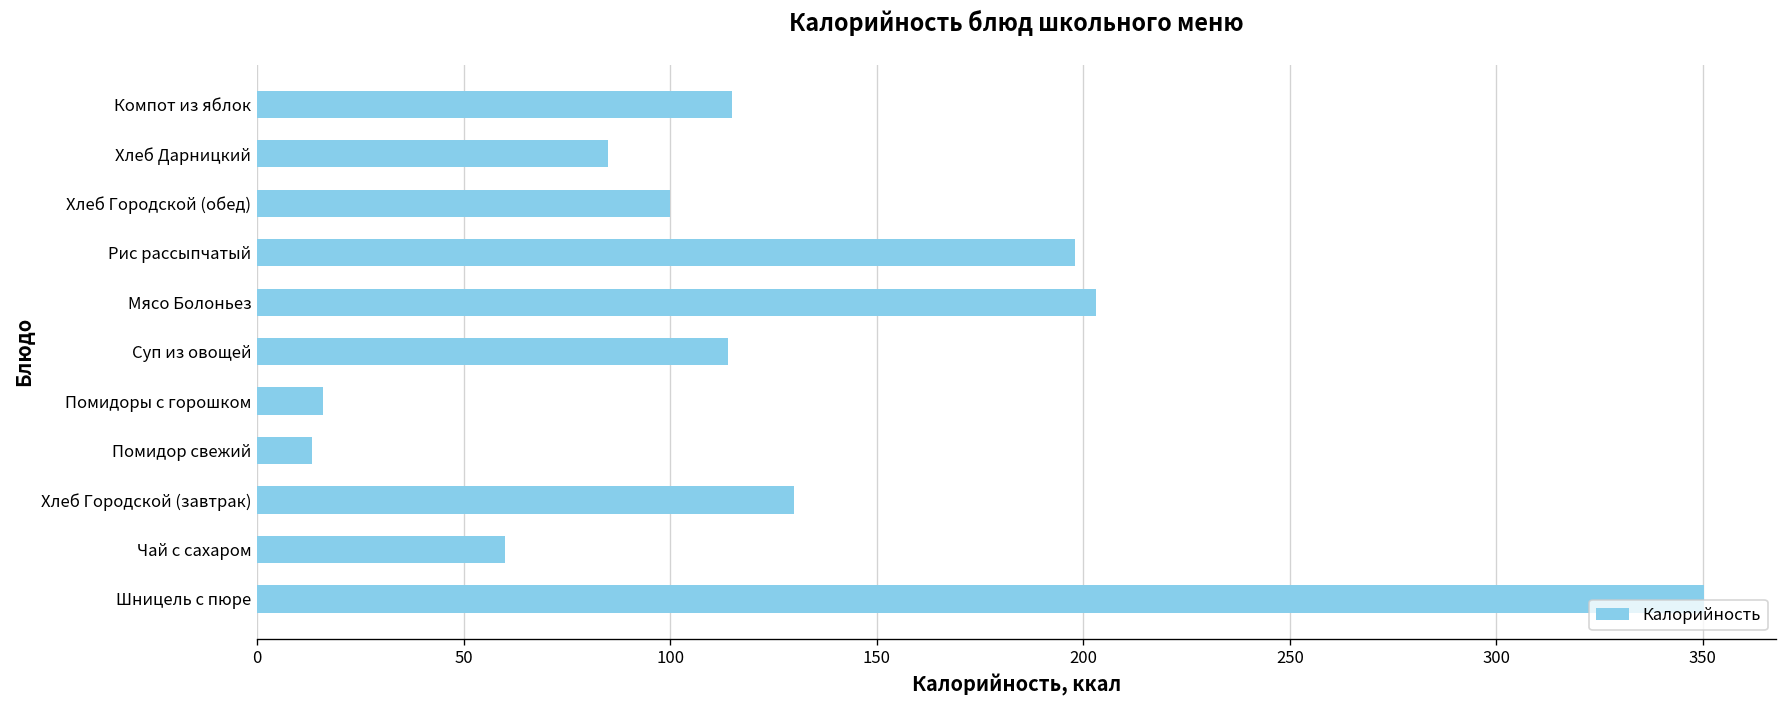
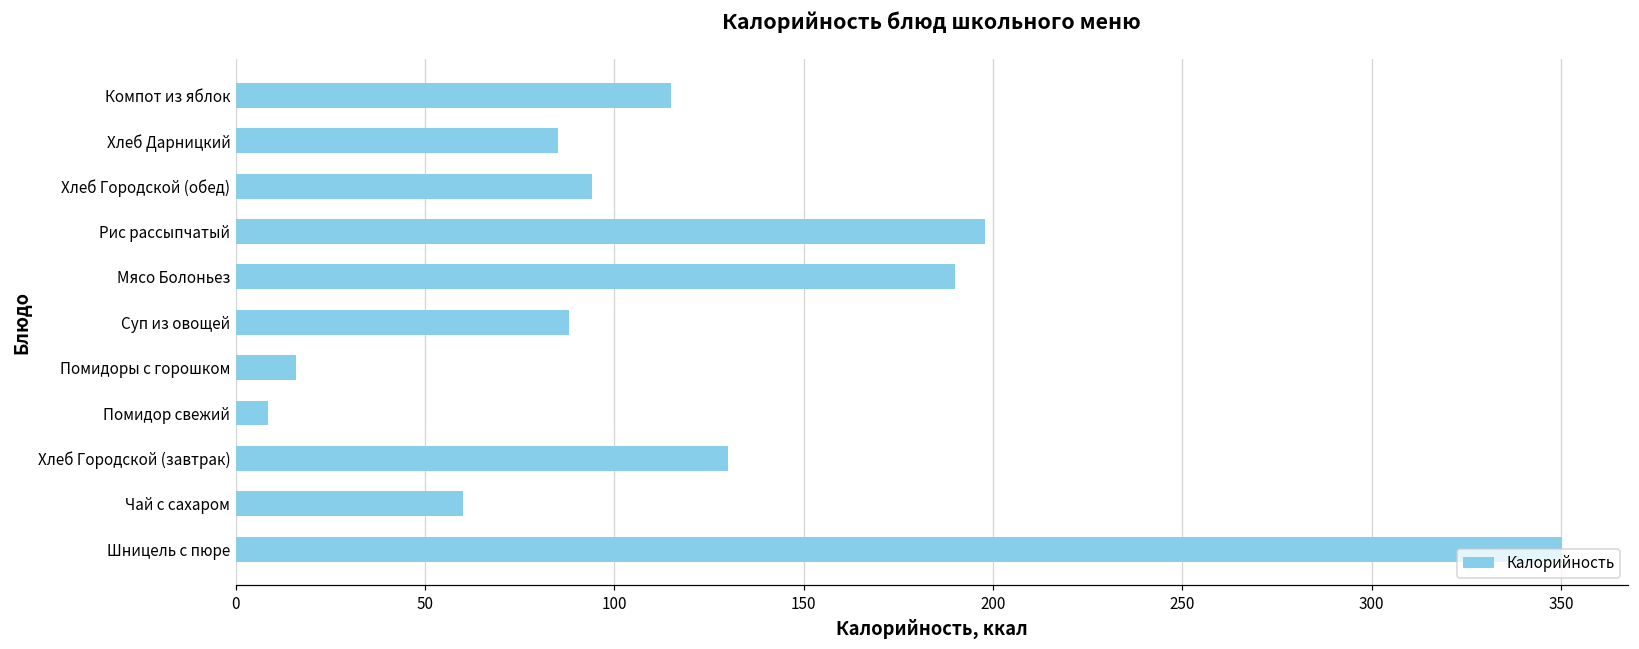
Хлеб Городской (обед): 100 -> 94
Мясо Болоньез: 203 -> 190
Суп из овощей: 114 -> 88
Помидор свежий: 13 -> 9
